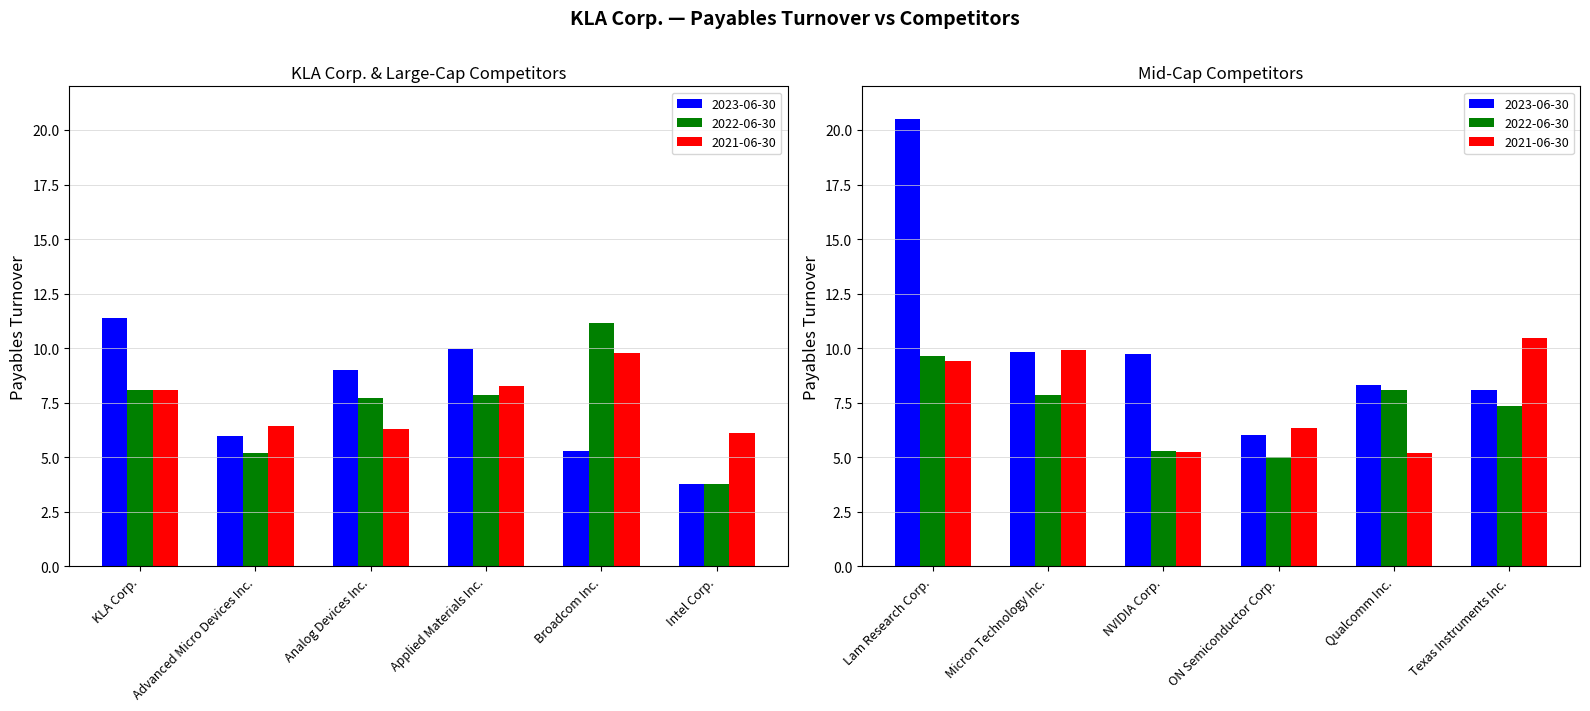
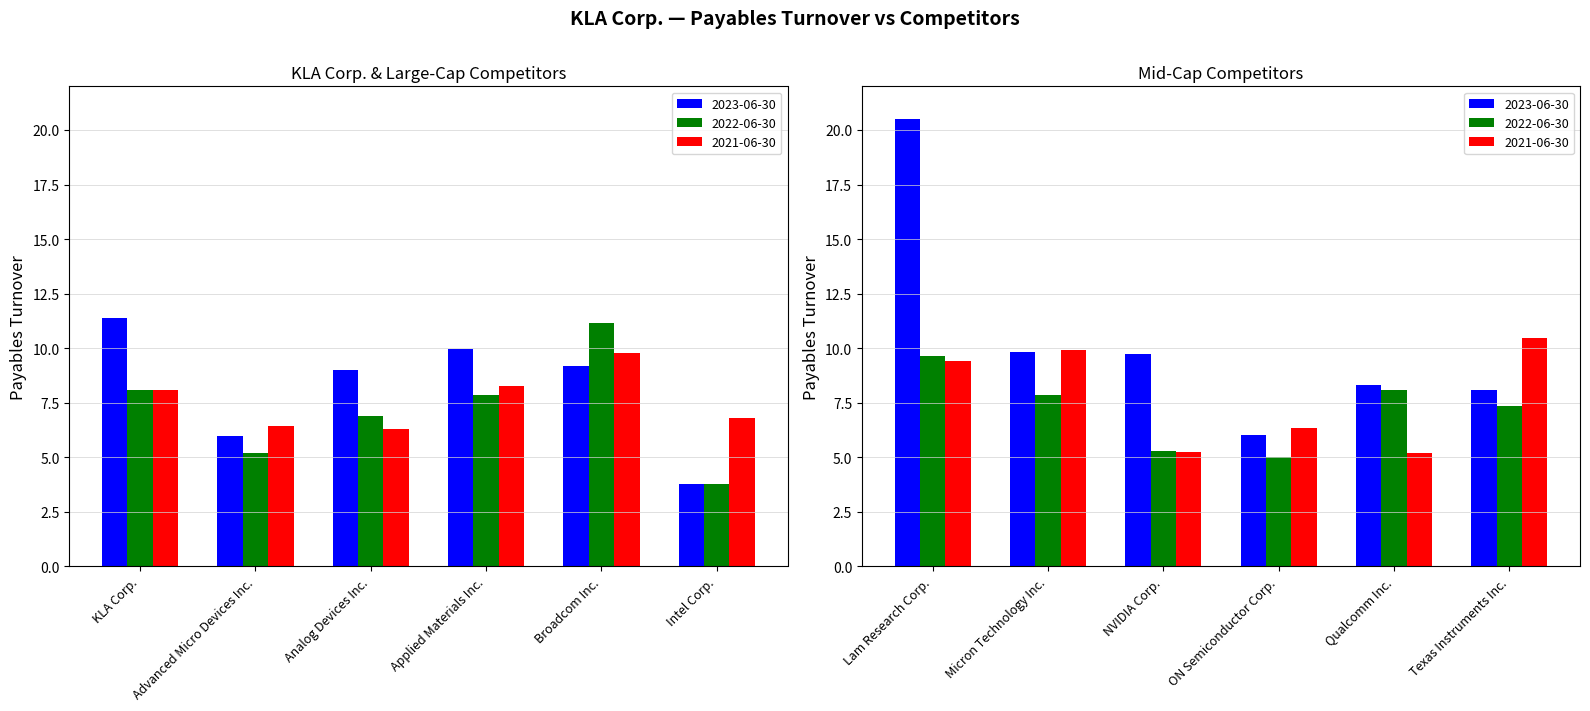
KLA Corp. & Large-Cap Competitors, 2022-06-30, Analog Devices Inc.: 7.7 -> 6.9
KLA Corp. & Large-Cap Competitors, 2023-06-30, Broadcom Inc.: 5.3 -> 9.2
KLA Corp. & Large-Cap Competitors, 2021-06-30, Intel Corp.: 6.1 -> 6.8
